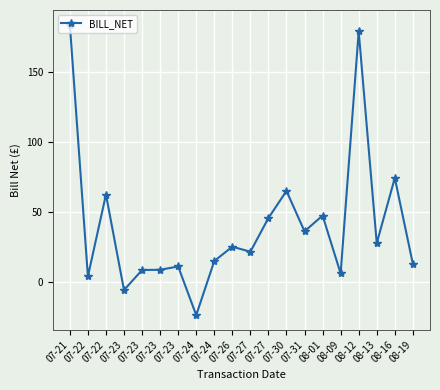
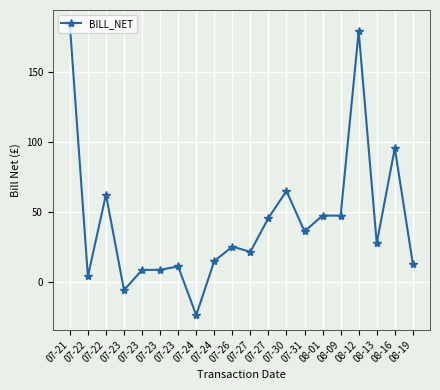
08-09: 6 -> 47
08-16: 74 -> 95
